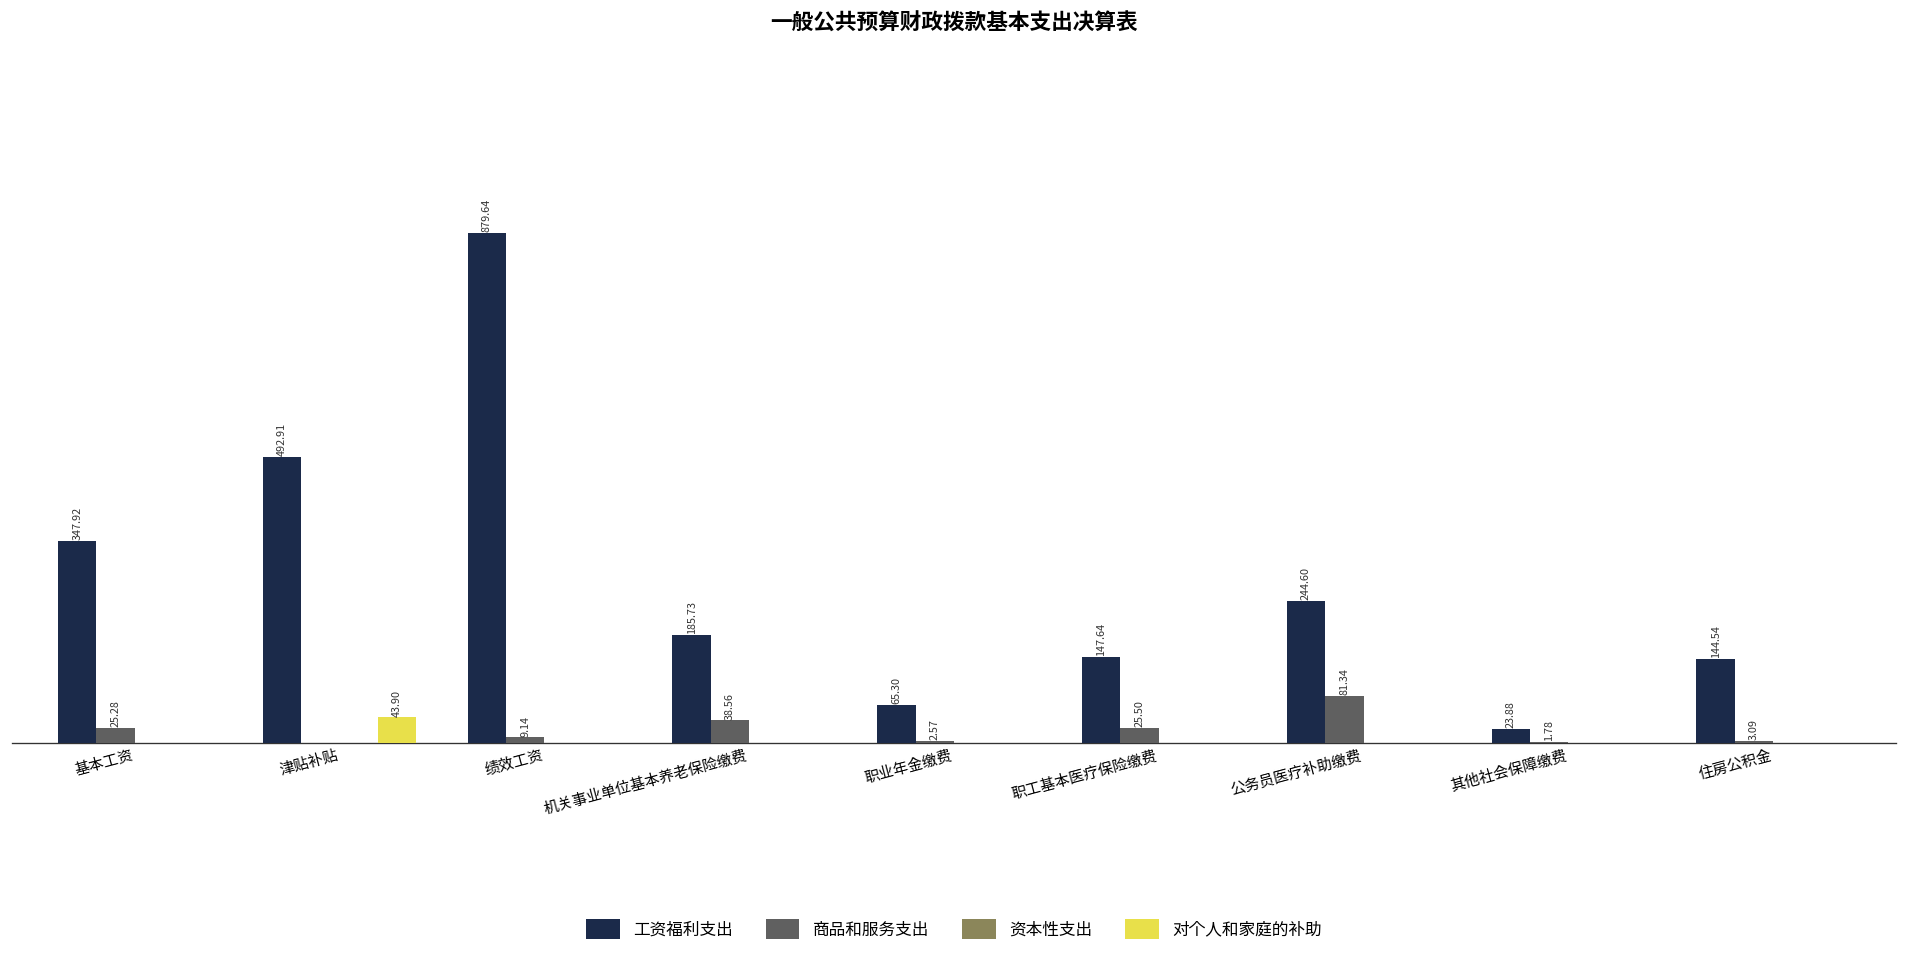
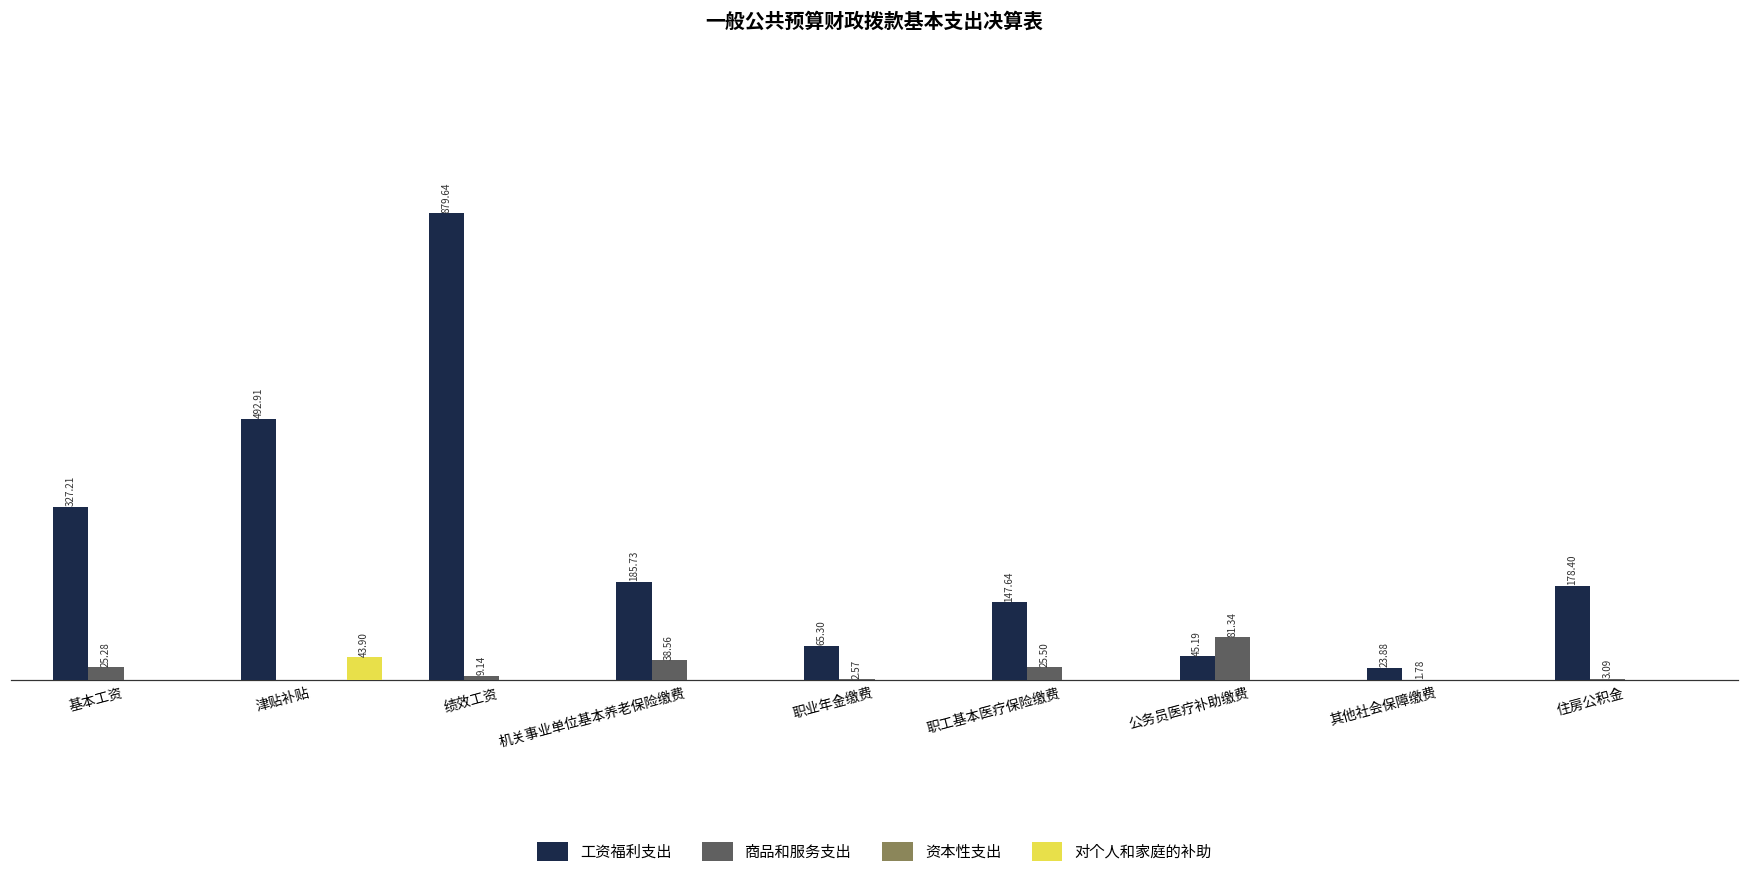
工资福利支出, 基本工资: 347.92 -> 327.21
工资福利支出, 公务员医疗补助缴费: 244.60 -> 45.19
工资福利支出, 住房公积金: 144.54 -> 178.40
